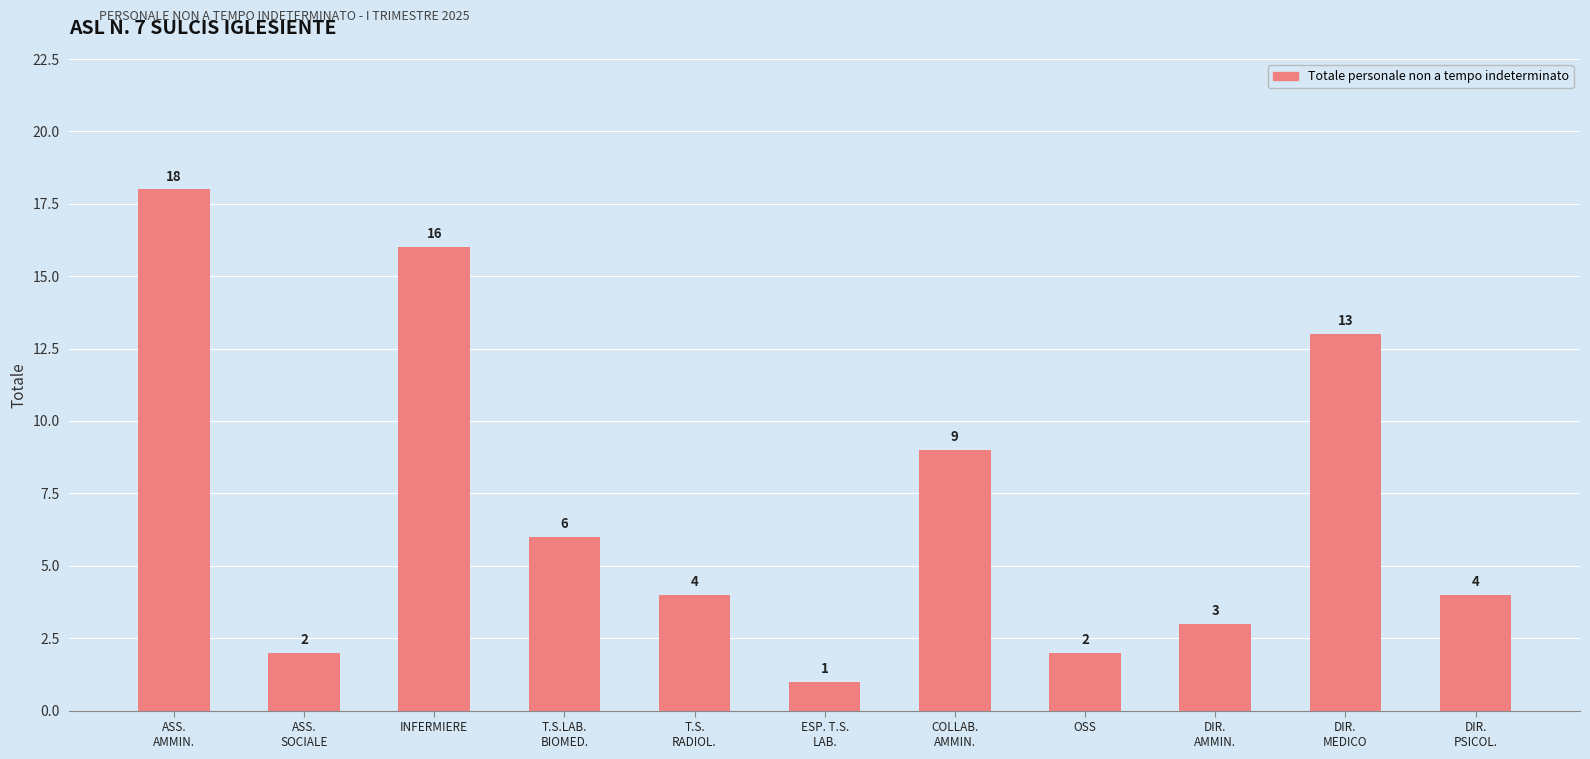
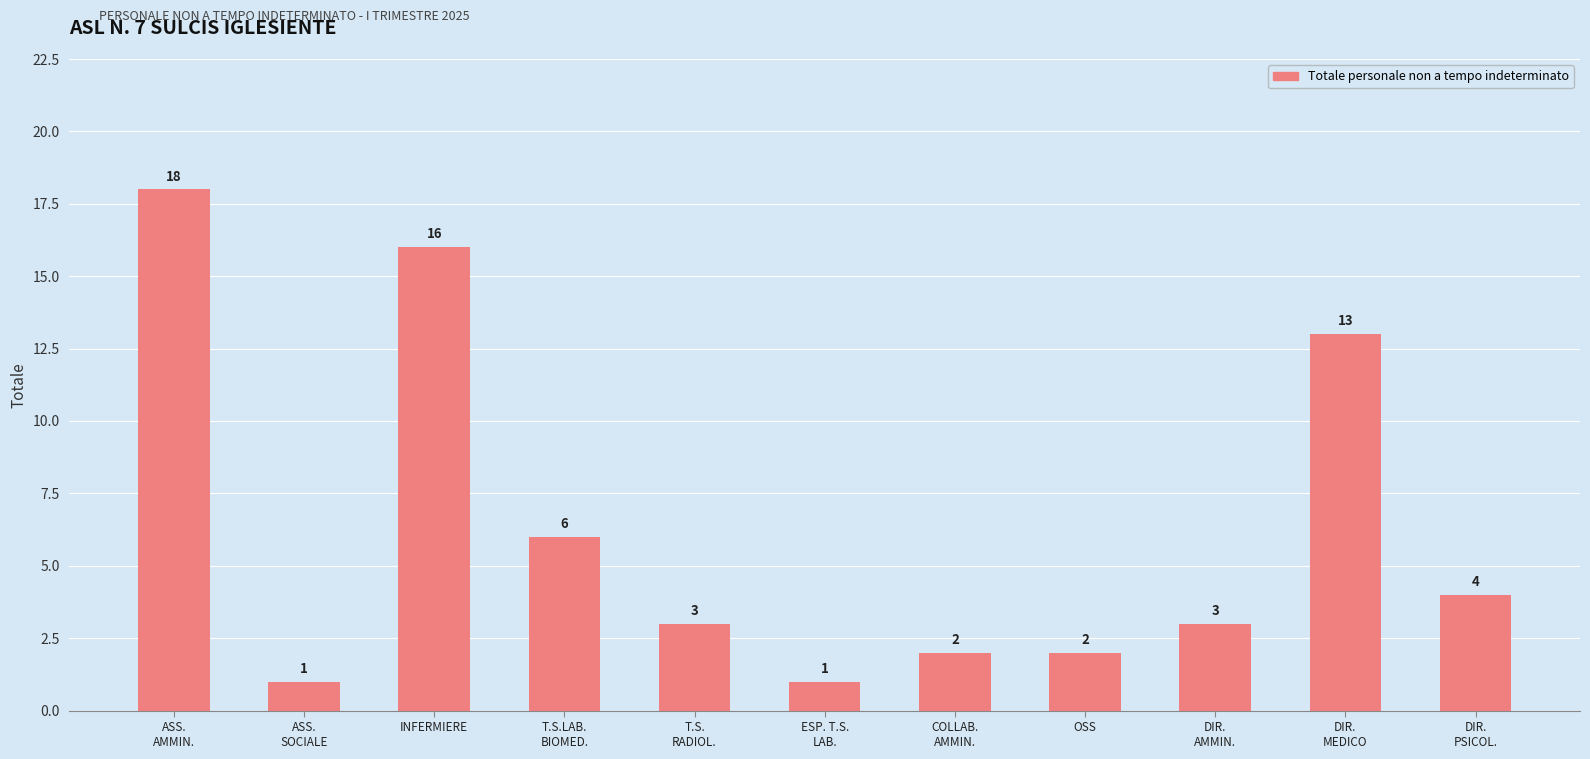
ASS. SOCIALE: 2 -> 1
T.S. RADIOL.: 4 -> 3
COLLAB. AMMIN.: 9 -> 2
